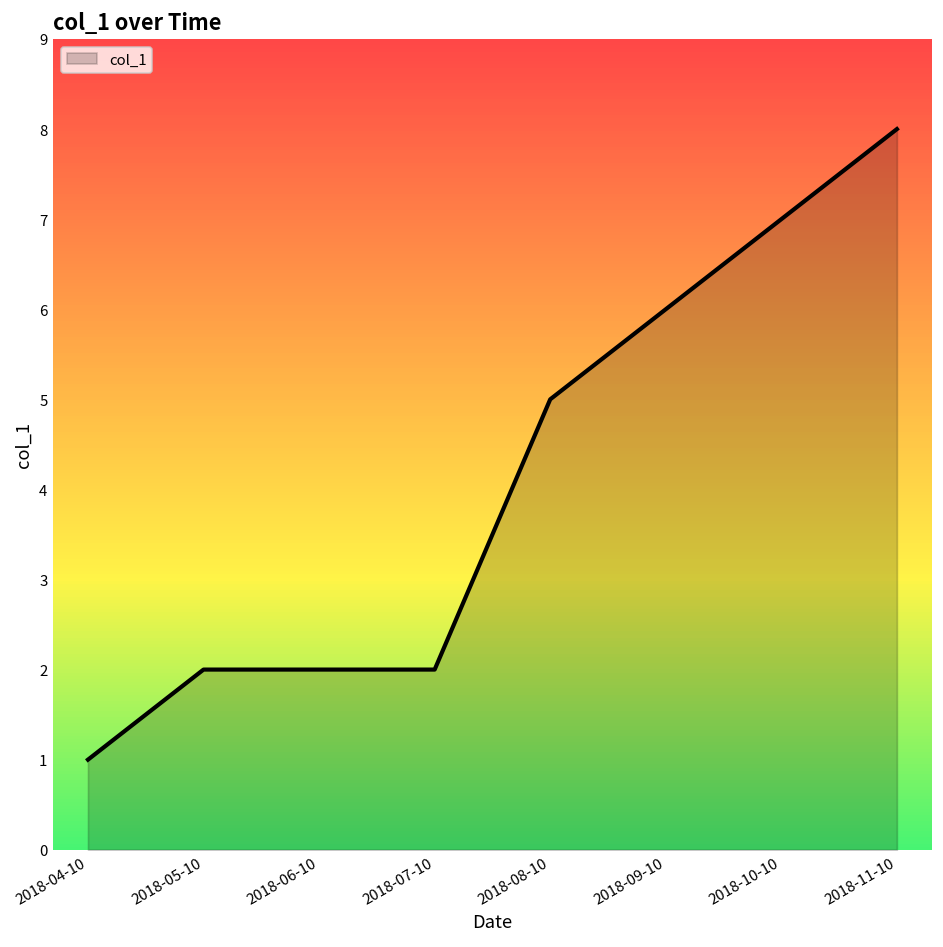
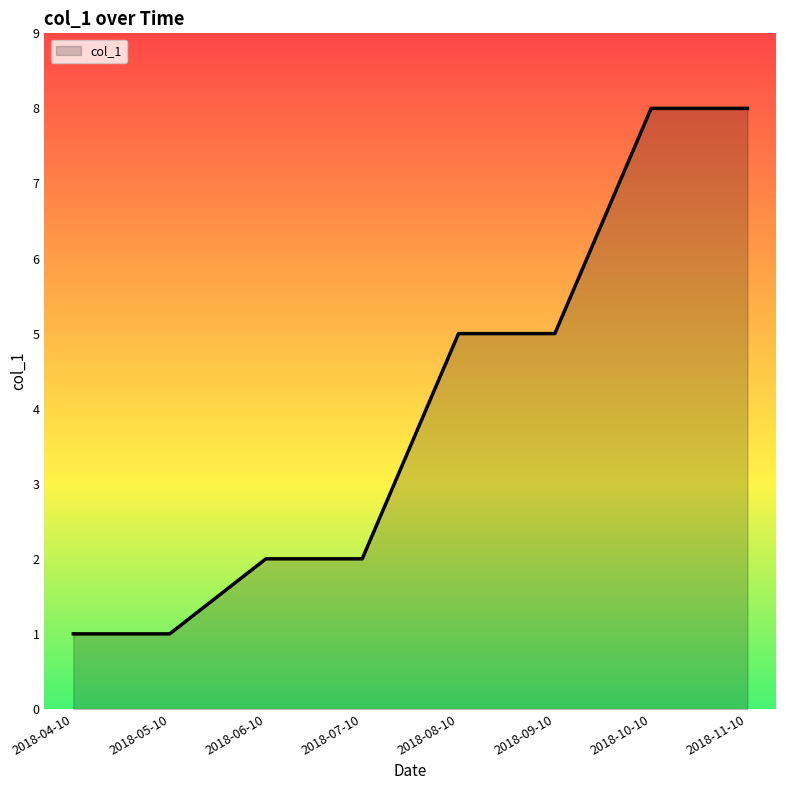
2018-05-10: 2 -> 1
2018-09-10: 6 -> 5
2018-10-10: 7 -> 8
